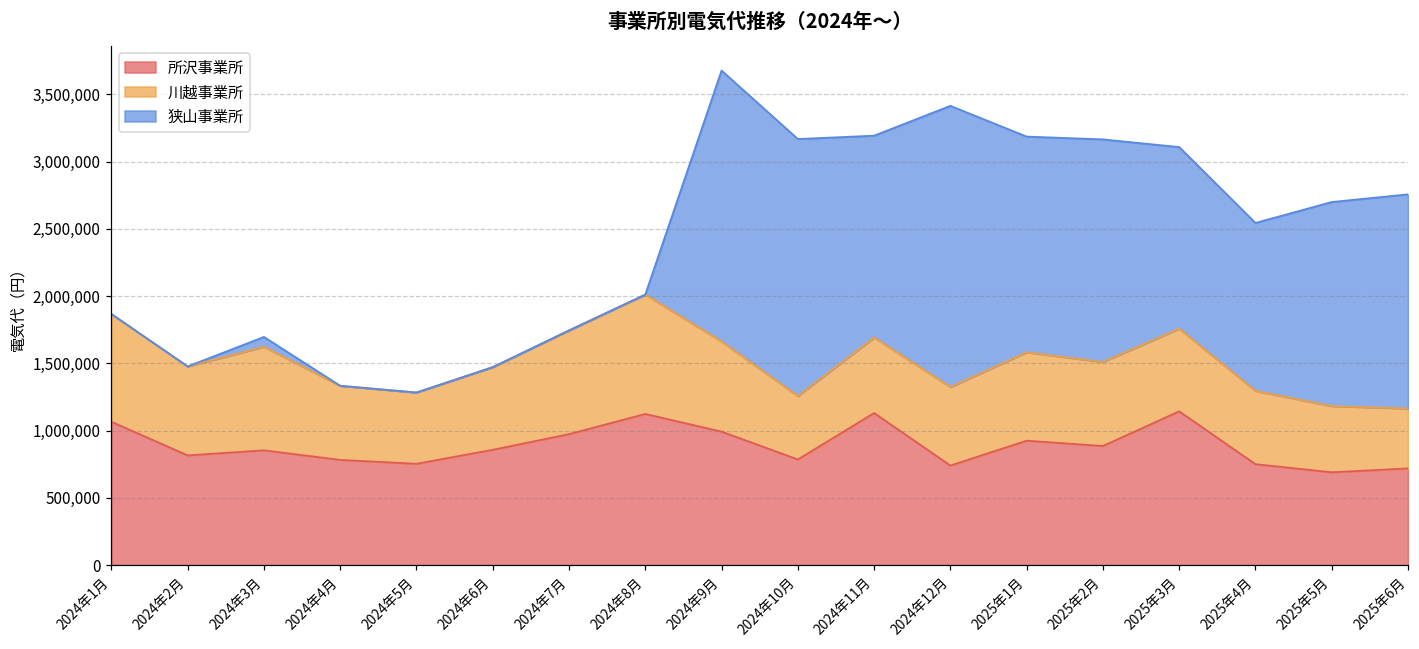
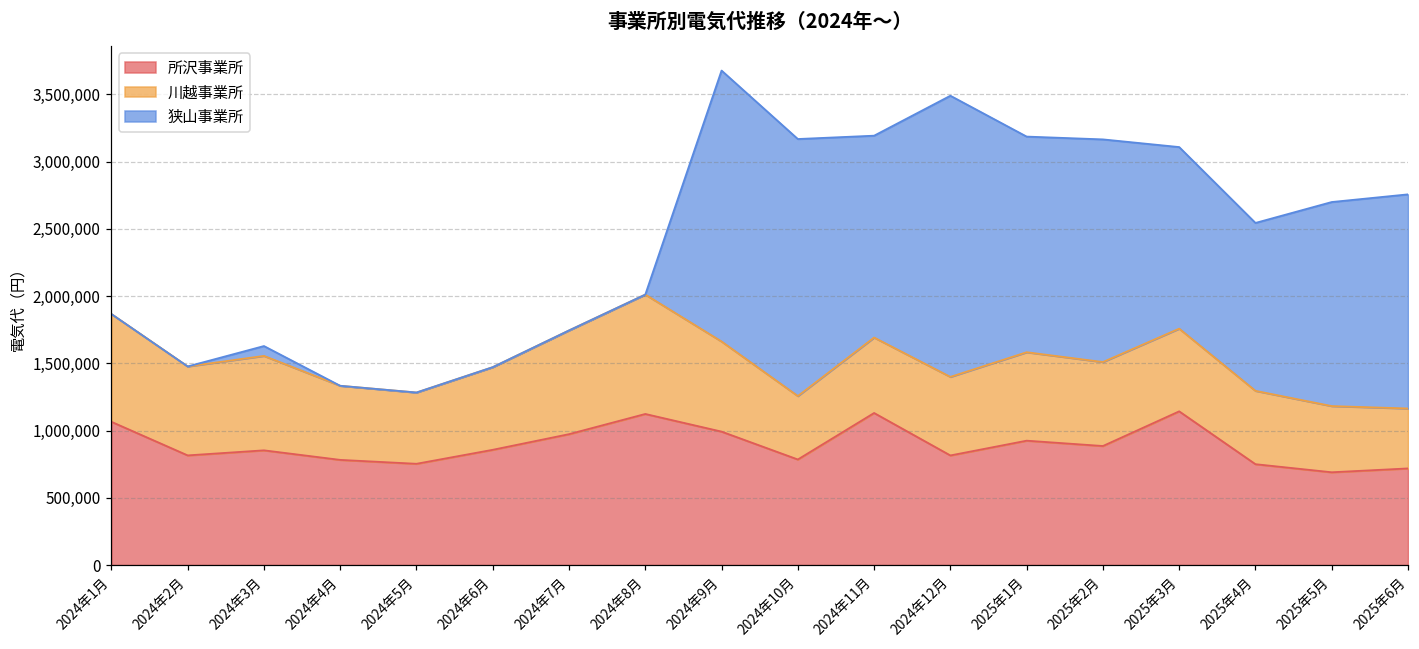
川越事業所, 2024年3月: 770,000 -> 700,000
所沢事業所, 2024年12月: 740,000 -> 820,000
